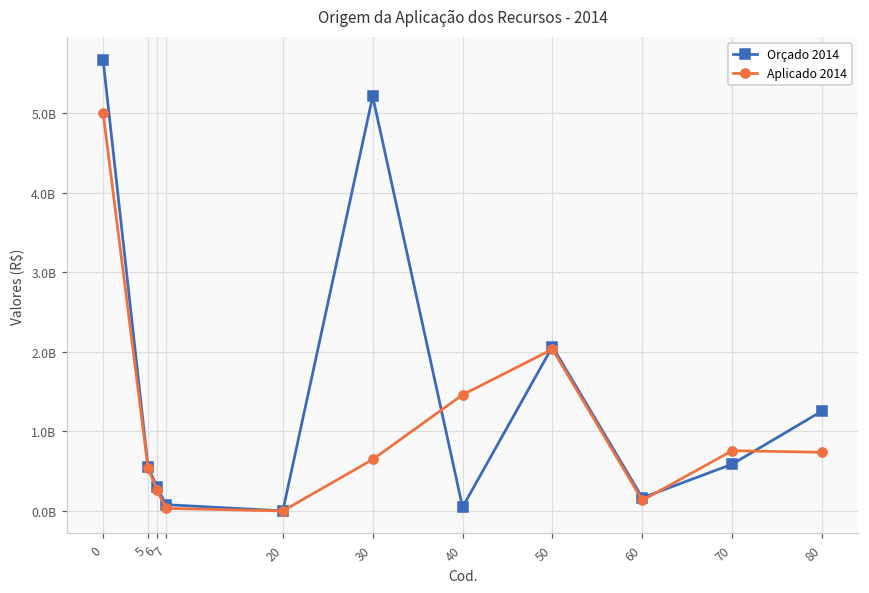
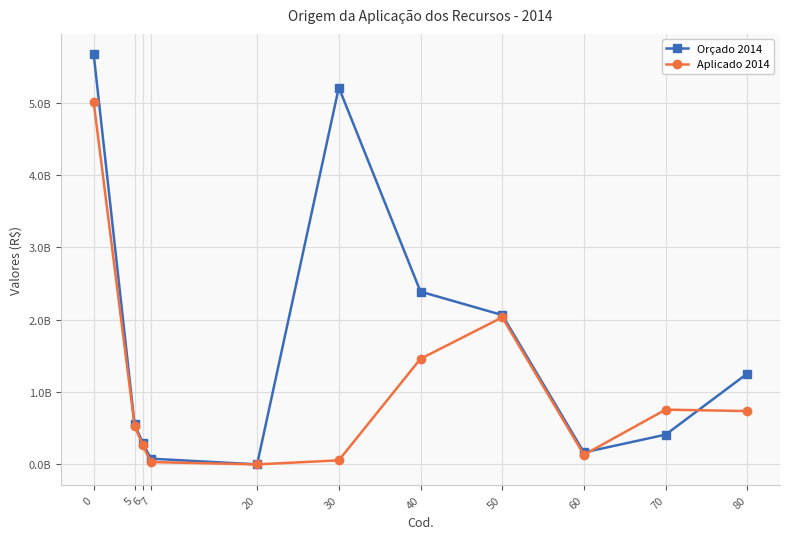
Aplicado 2014, 30: 600000000 -> 100000000
Orçado 2014, 40: 0 -> 2400000000
Orçado 2014, 70: 600000000 -> 400000000
